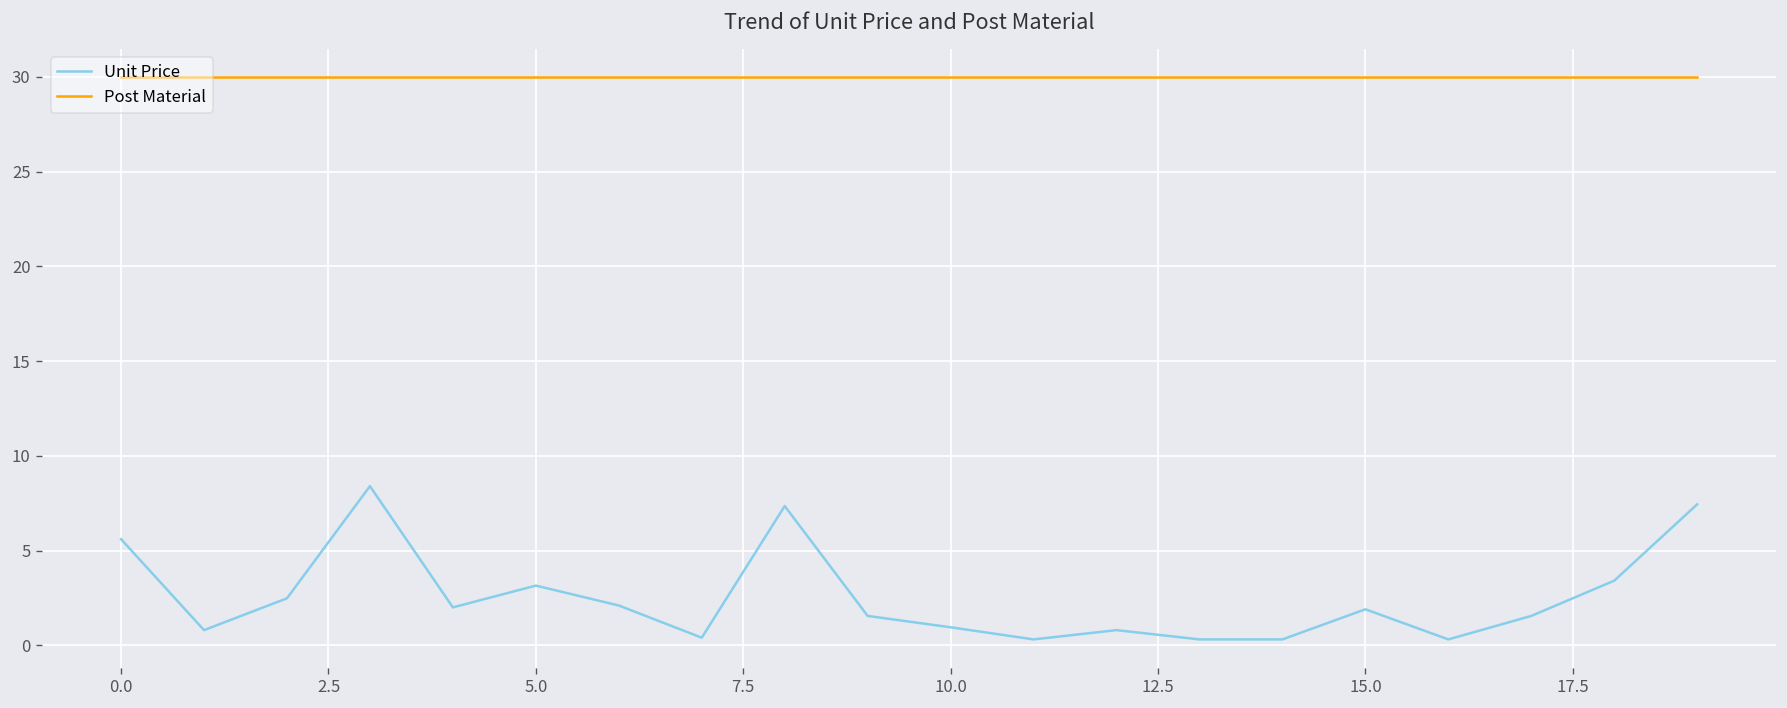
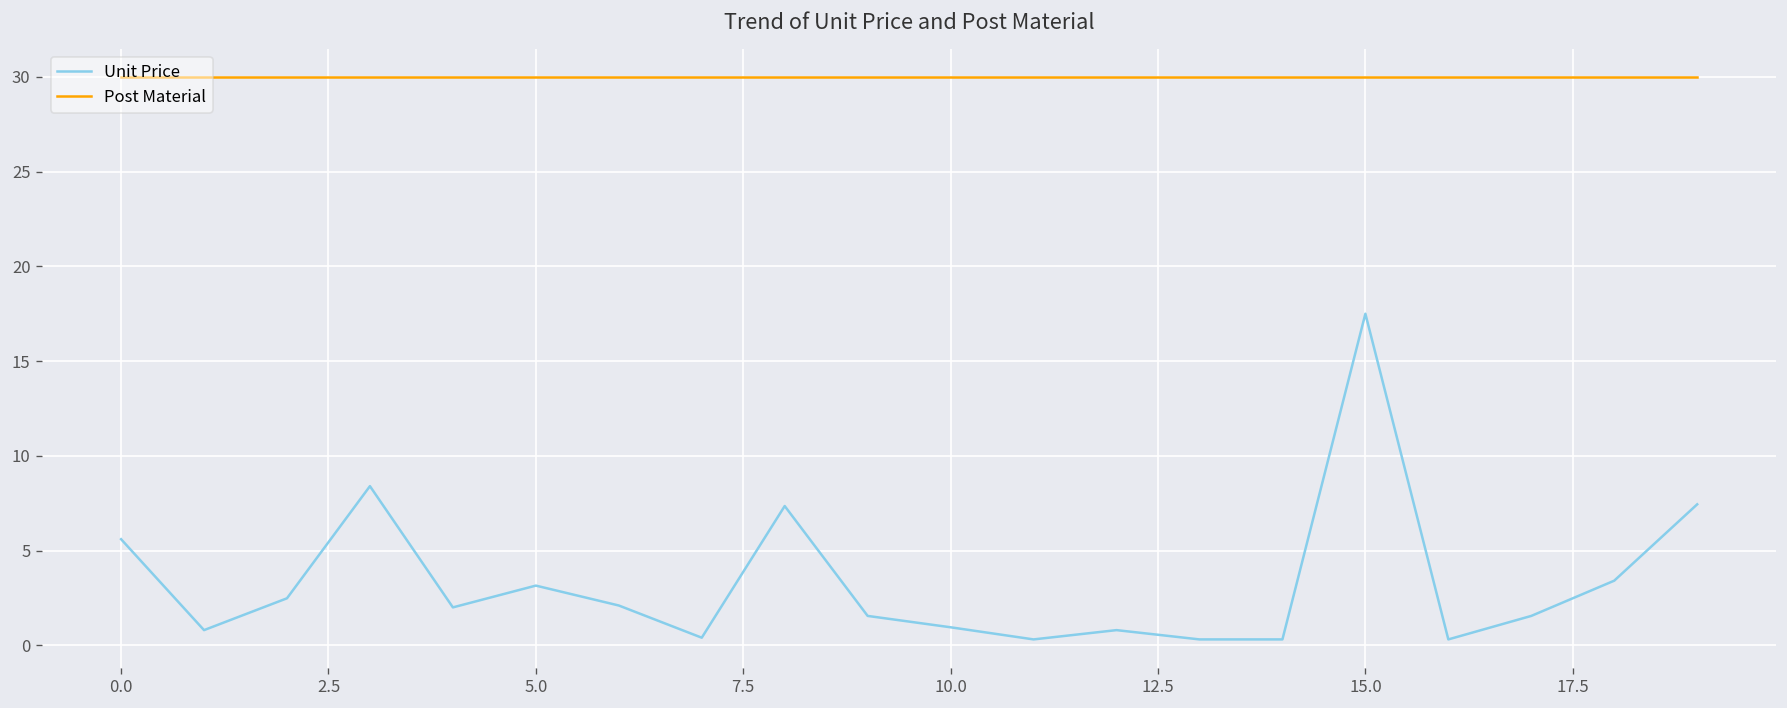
Unit Price, 15.0: 1.9 -> 17.5
